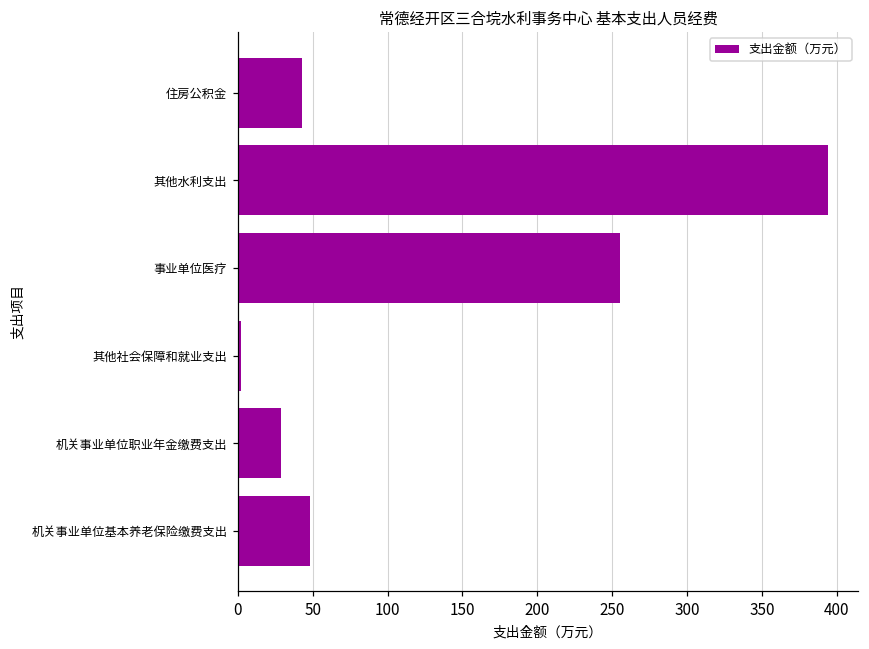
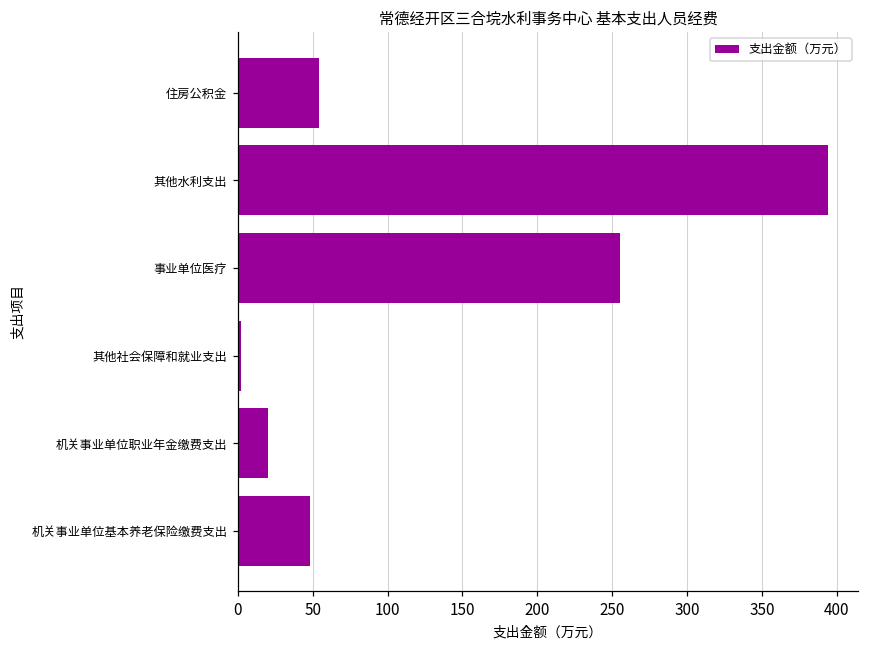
住房公积金: 43 -> 54
机关事业单位职业年金缴费支出: 29 -> 20
